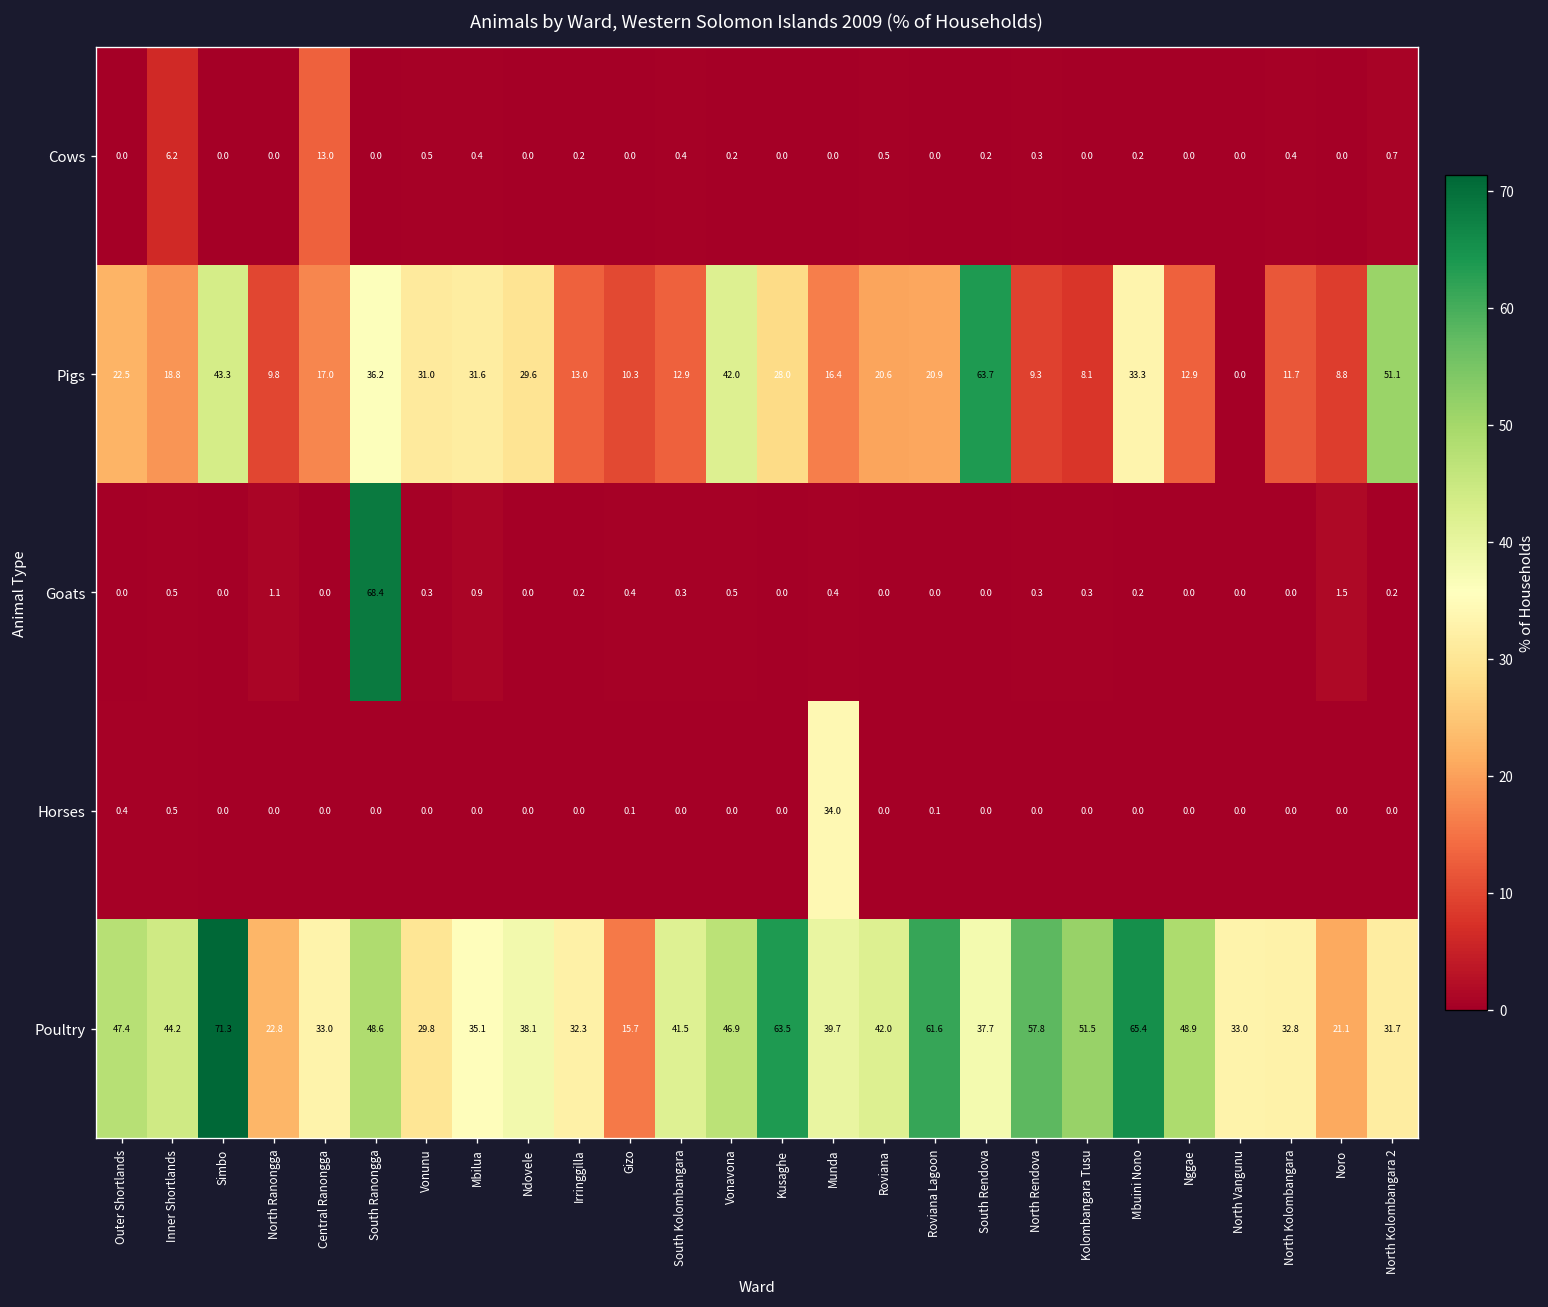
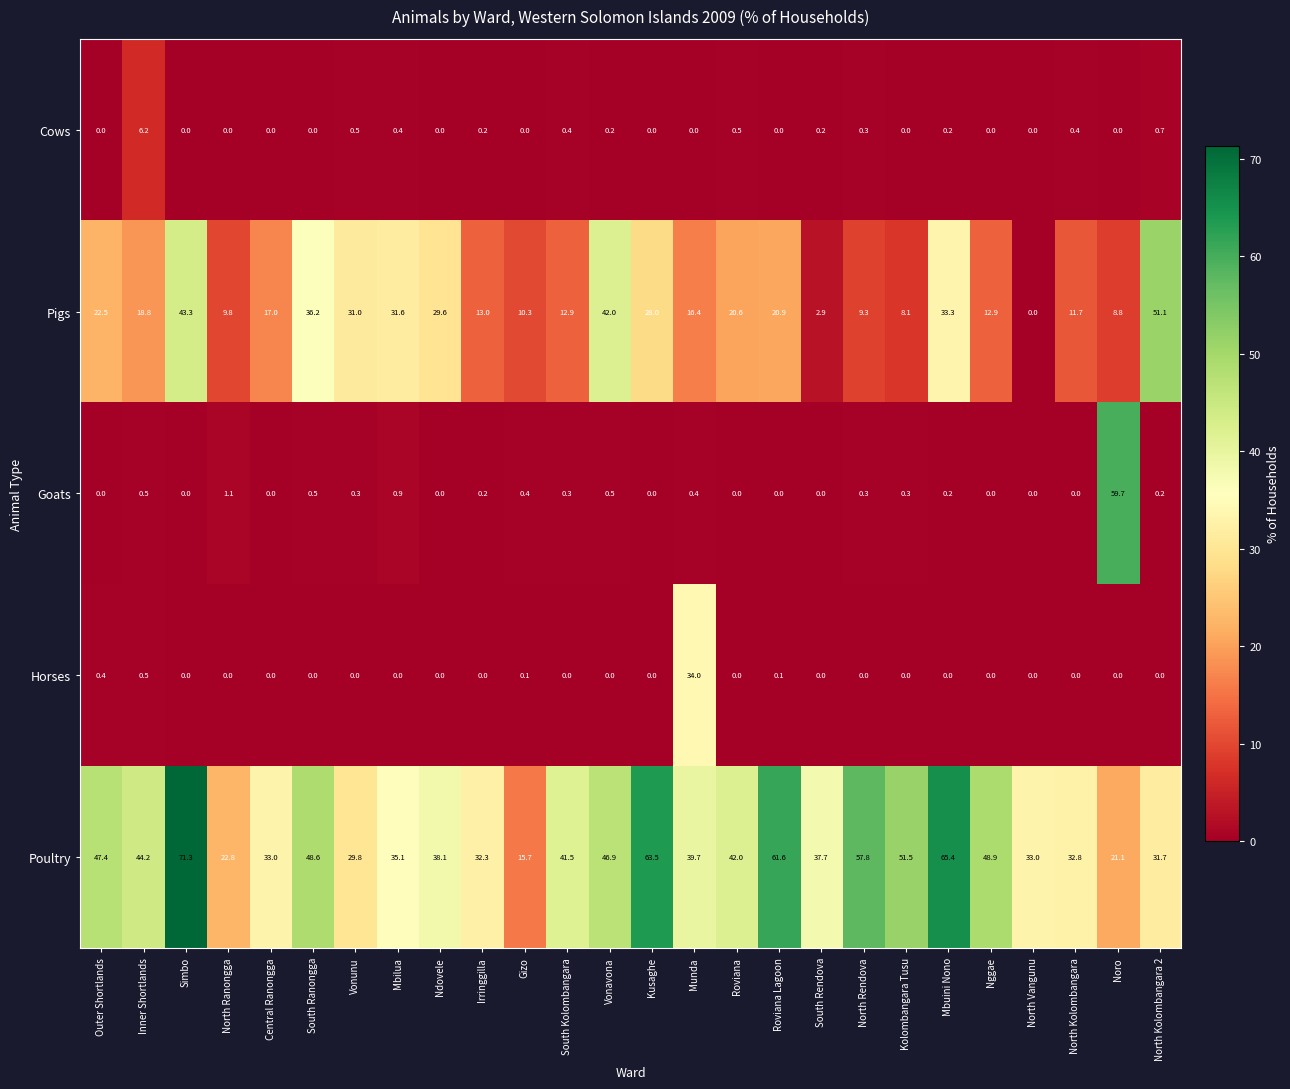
Cows, Central Ranongga: 13.0 -> 0.0
Pigs, South Rendova: 63.7 -> 2.9
Goats, South Ranongga: 68.4 -> 0.5
Goats, Noro: 1.5 -> 59.7
